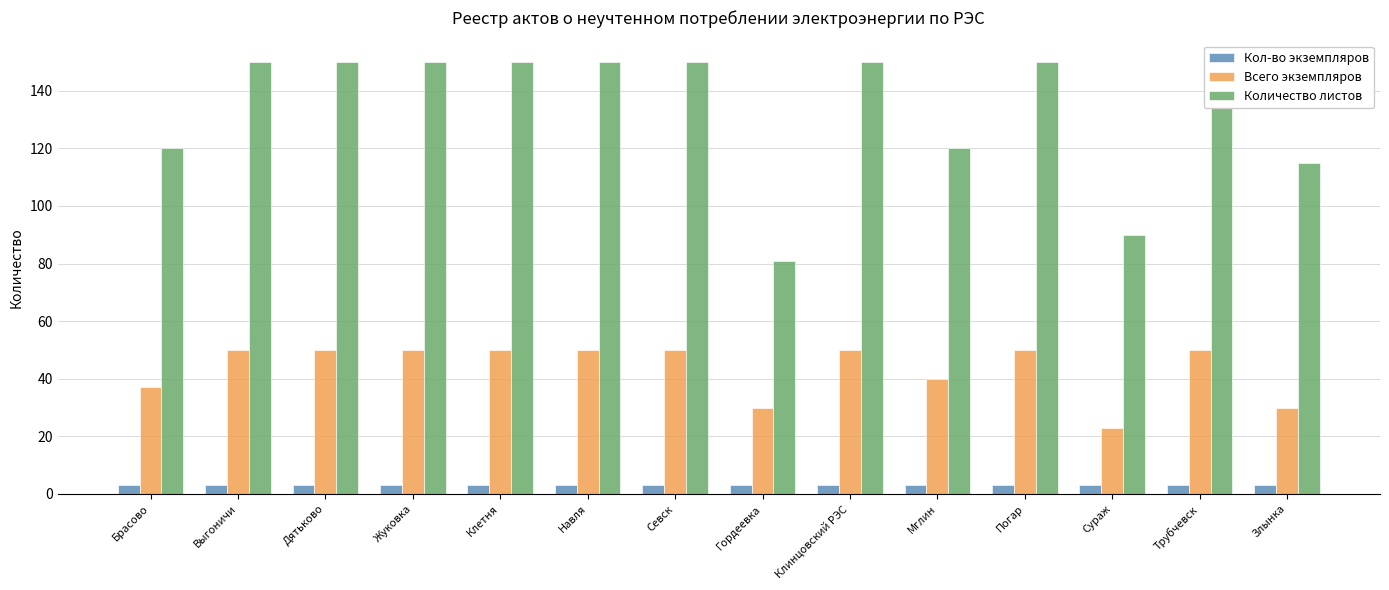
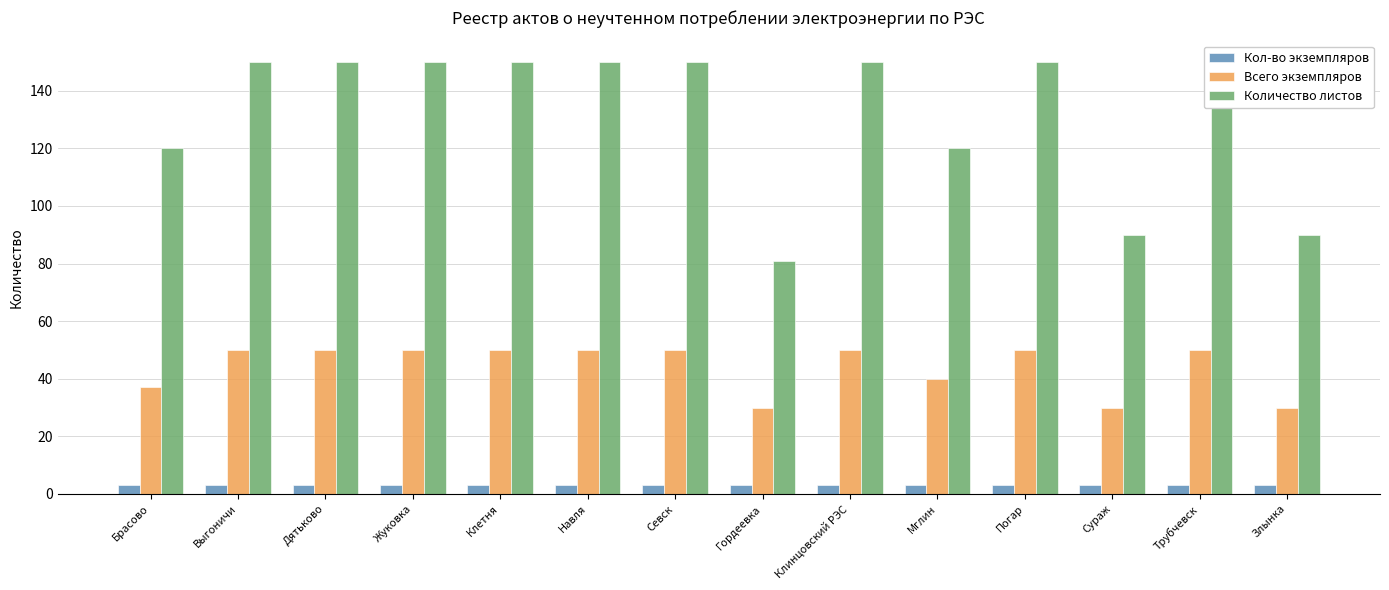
Всего экземпляров, Сураж: 23 -> 30
Количество листов, Злынка: 115 -> 90
